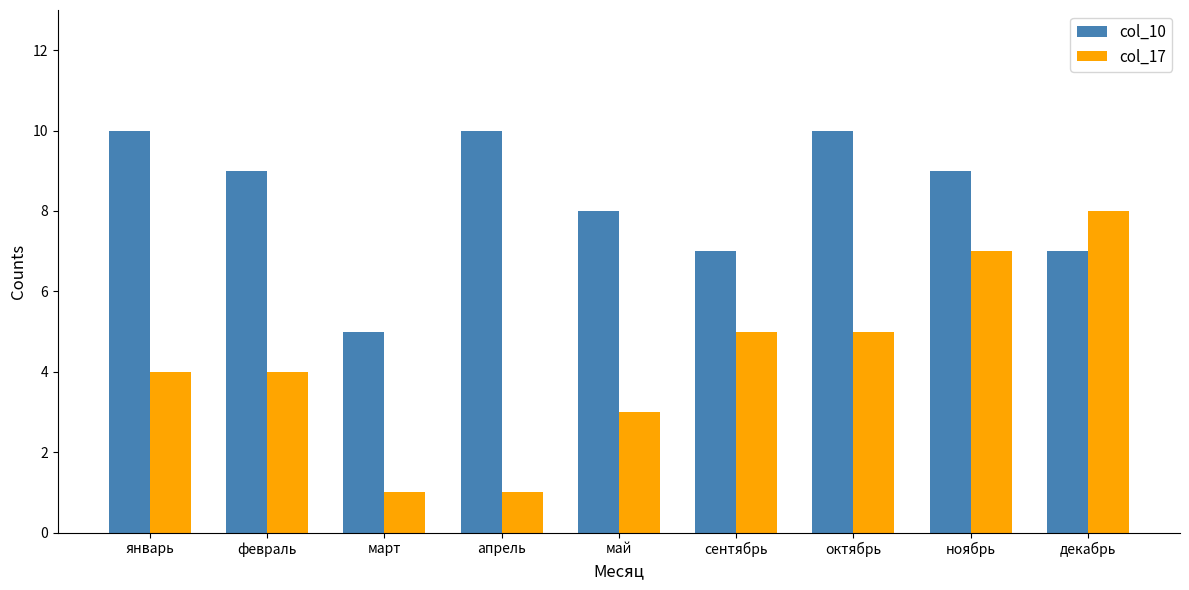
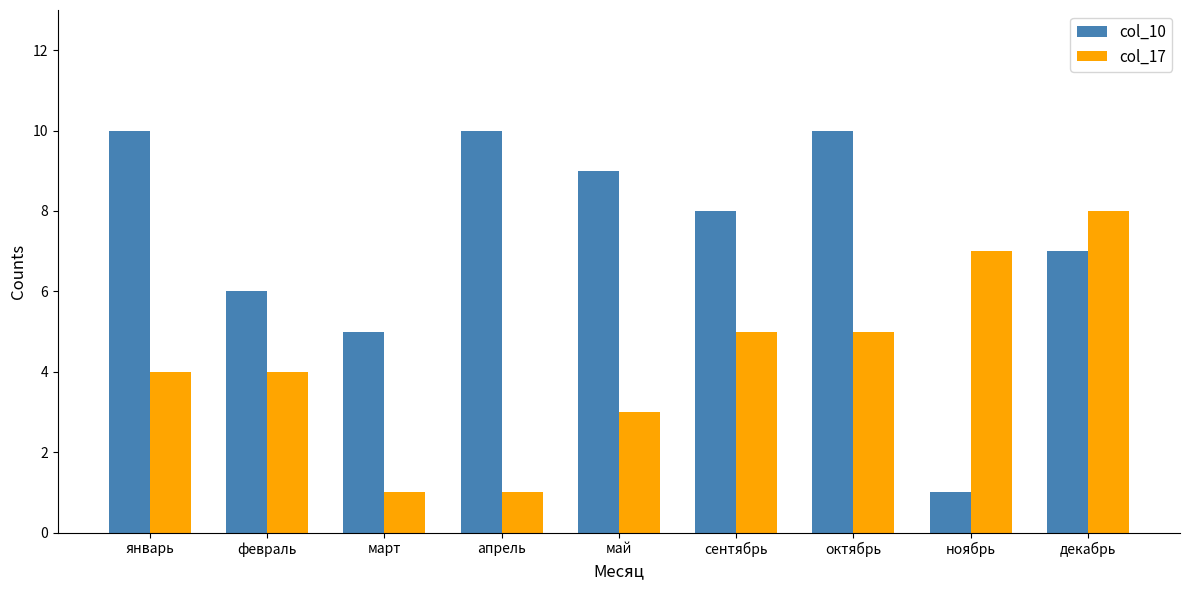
col_10, февраль: 9 -> 6
col_10, май: 8 -> 9
col_10, сентябрь: 7 -> 8
col_10, ноябрь: 9 -> 1
